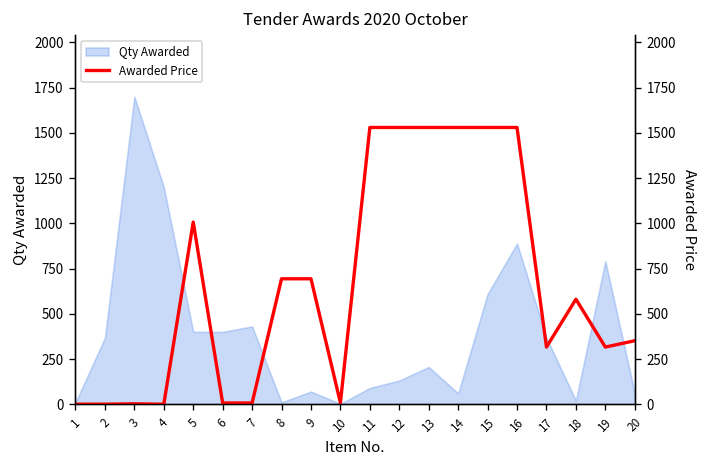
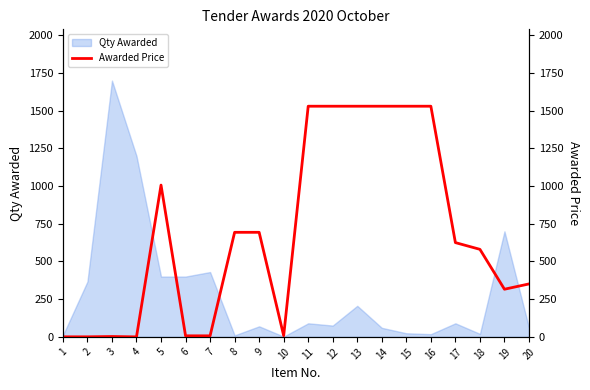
Qty Awarded, 12: 130 -> 80
Qty Awarded, 15: 610 -> 20
Qty Awarded, 16: 890 -> 20
Qty Awarded, 17: 370 -> 90
Qty Awarded, 19: 790 -> 700
Awarded Price, 17: 320 -> 630
